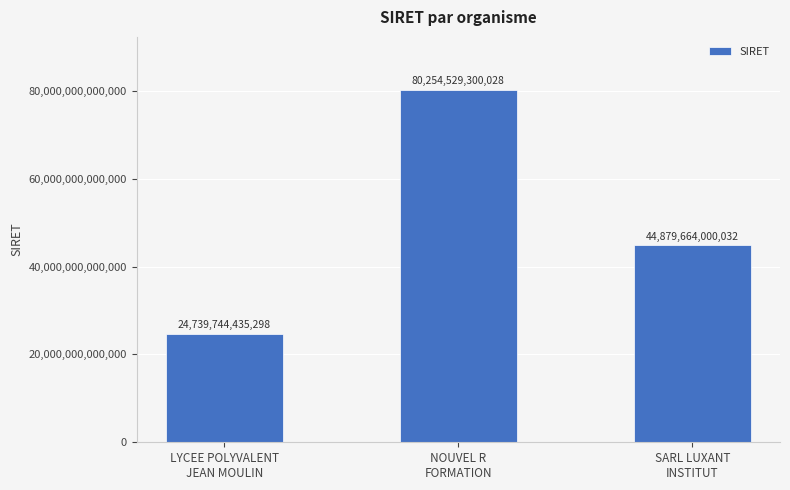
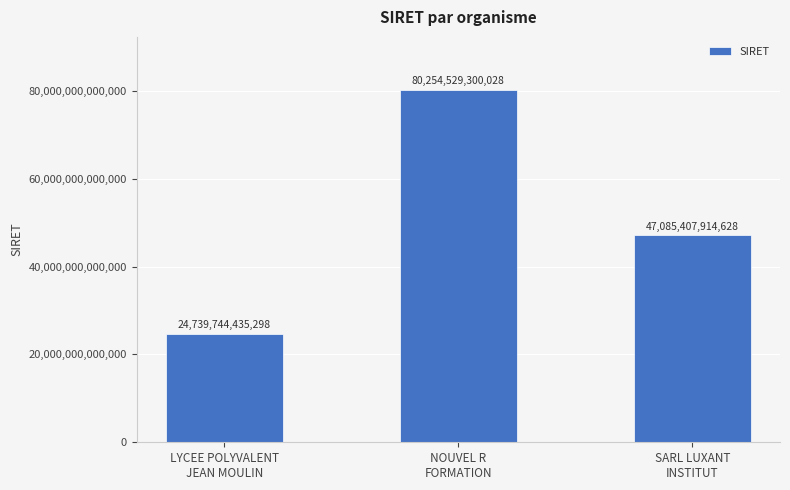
SARL LUXANT INSTITUT: 44,879,664,000,032 -> 47,085,407,914,628
